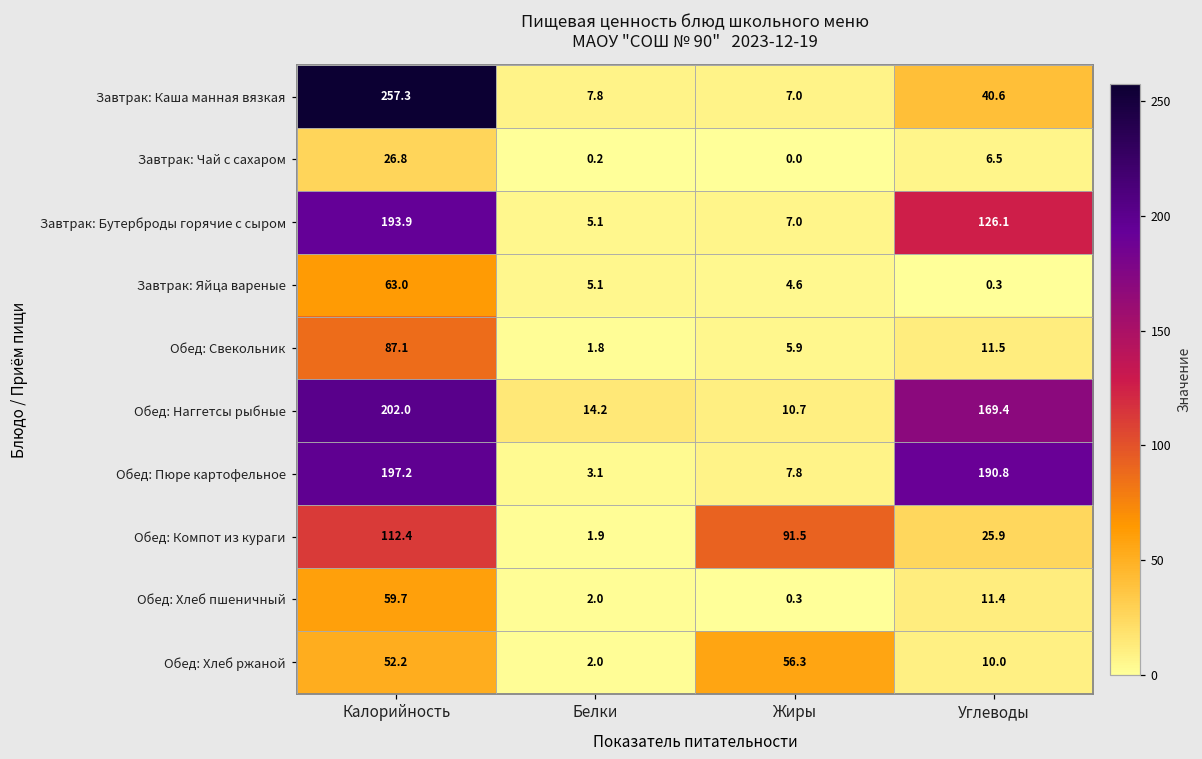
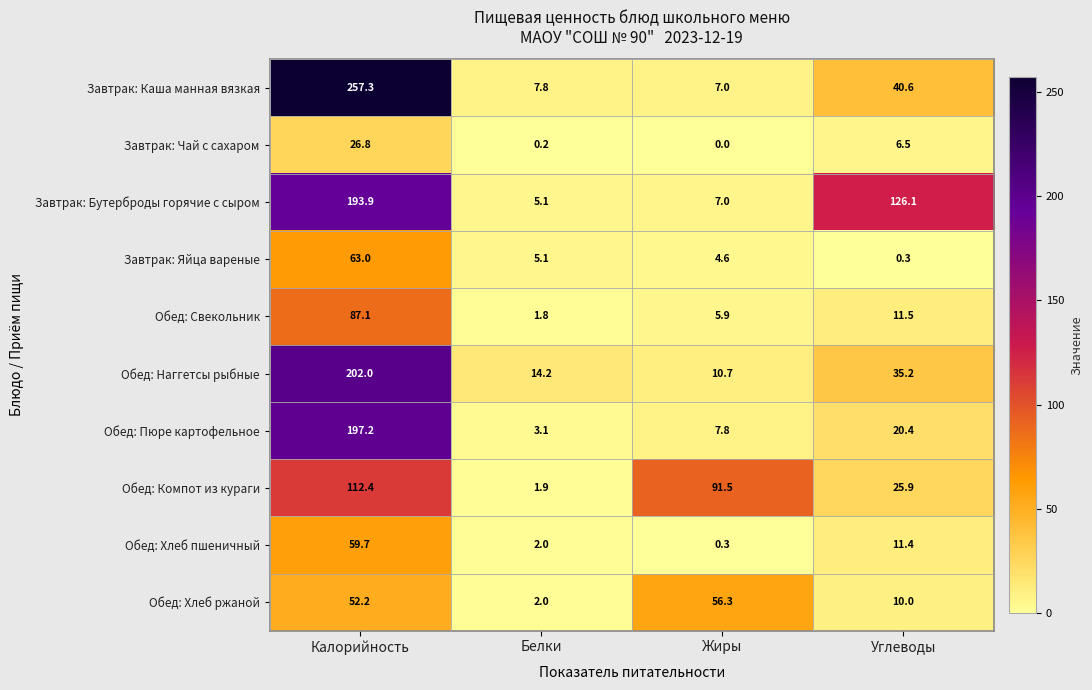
Обед: Наггетсы рыбные, Углеводы: 169.4 -> 35.2
Обед: Пюре картофельное, Углеводы: 190.8 -> 20.4
